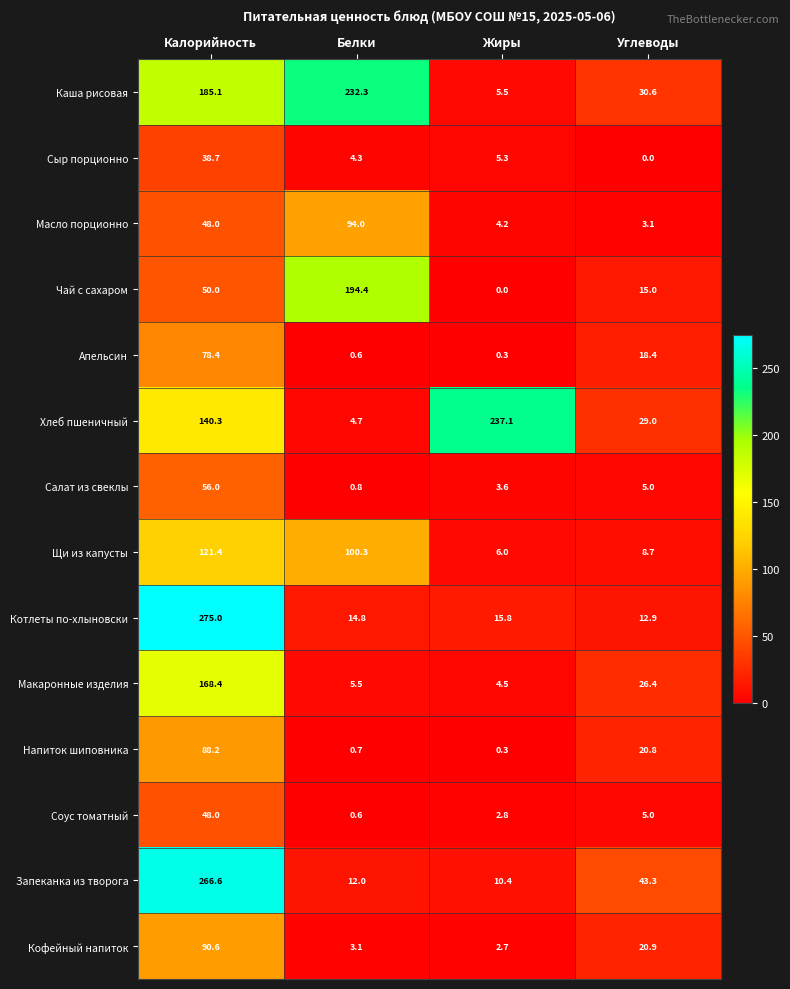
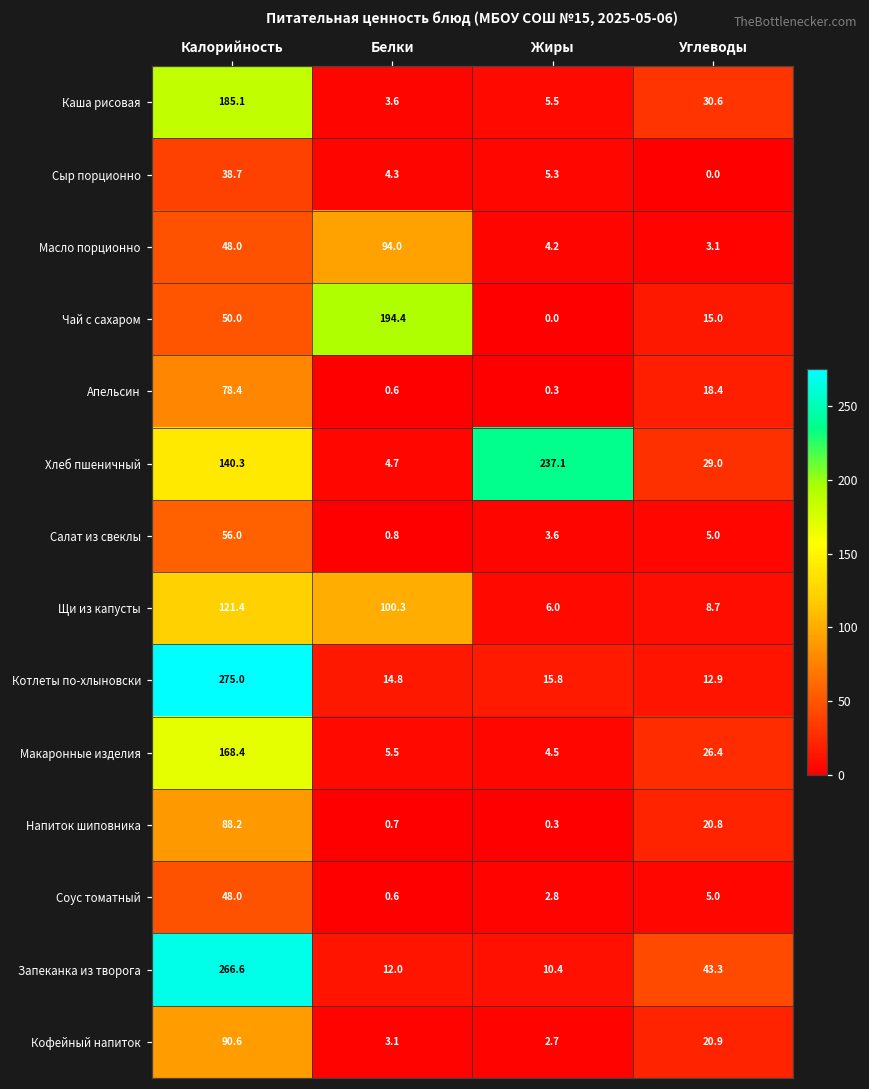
Каша рисовая, Белки: 232.3 -> 3.6
